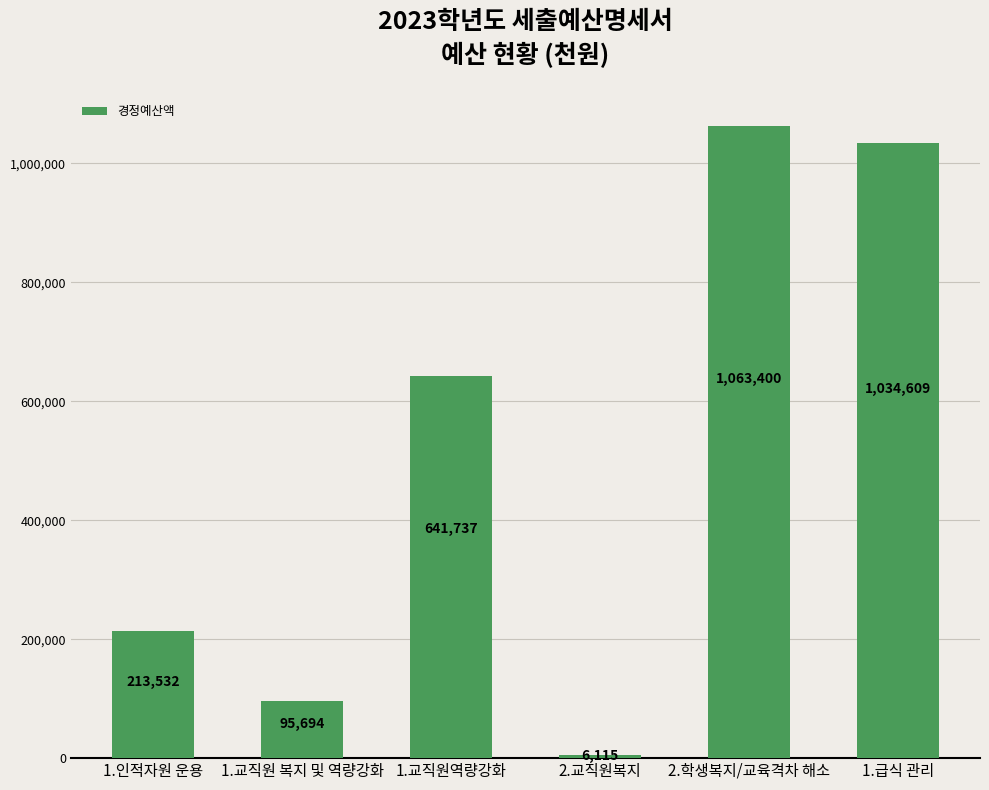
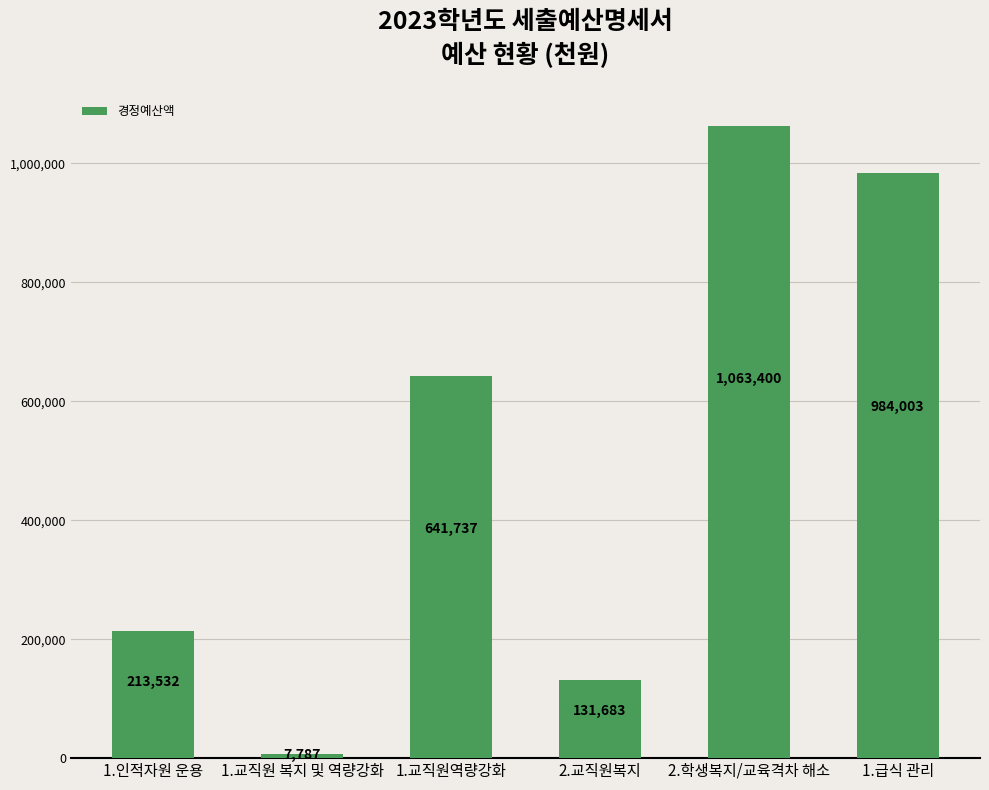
1.교직원 복지 및 역량강화: 95,694 -> 7,787
2.교직원복지: 6,115 -> 131,683
1.급식 관리: 1,034,609 -> 984,003
